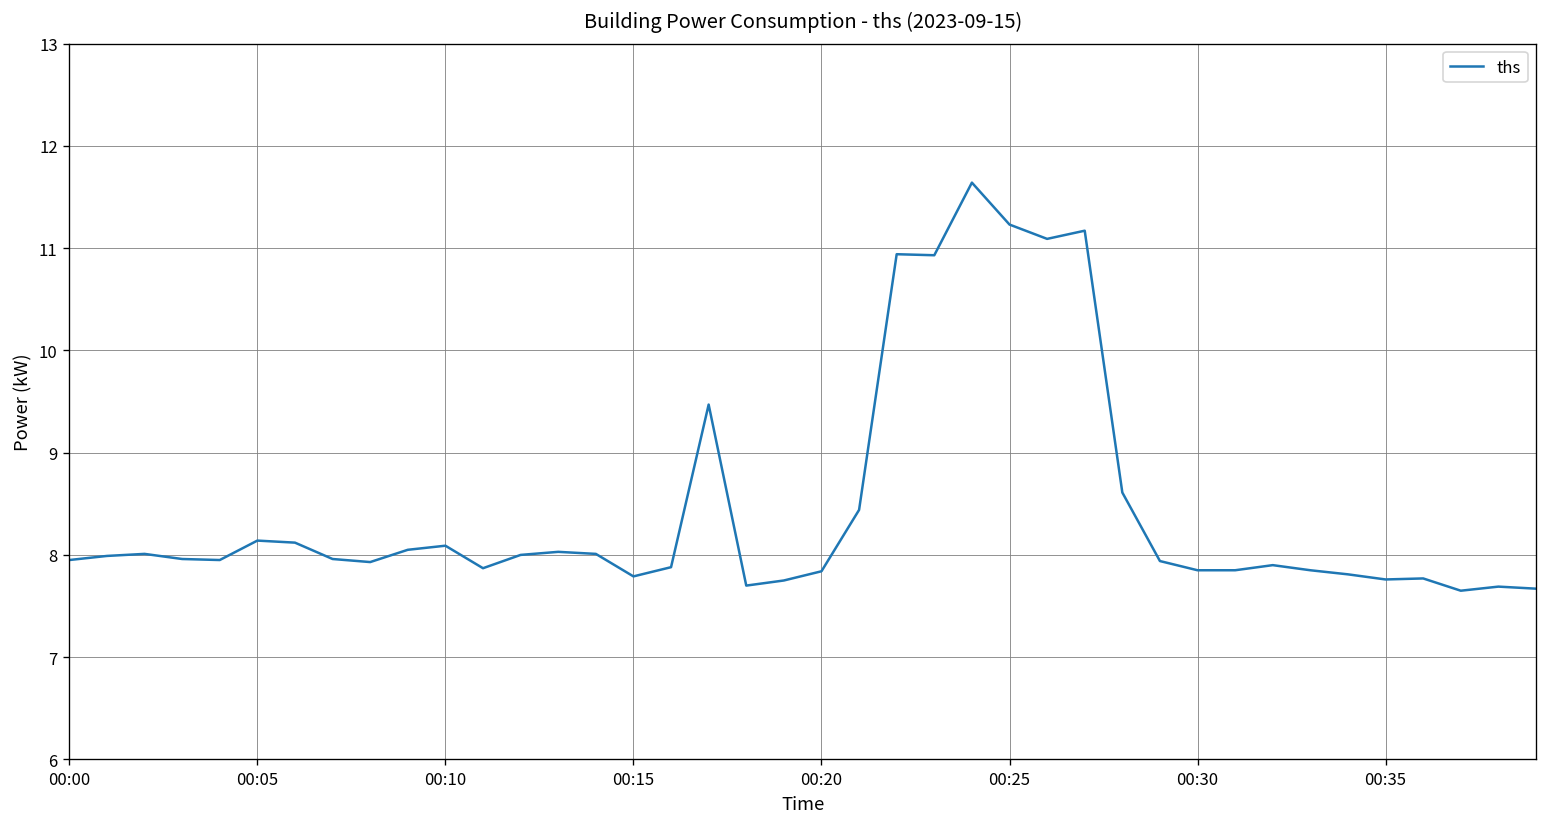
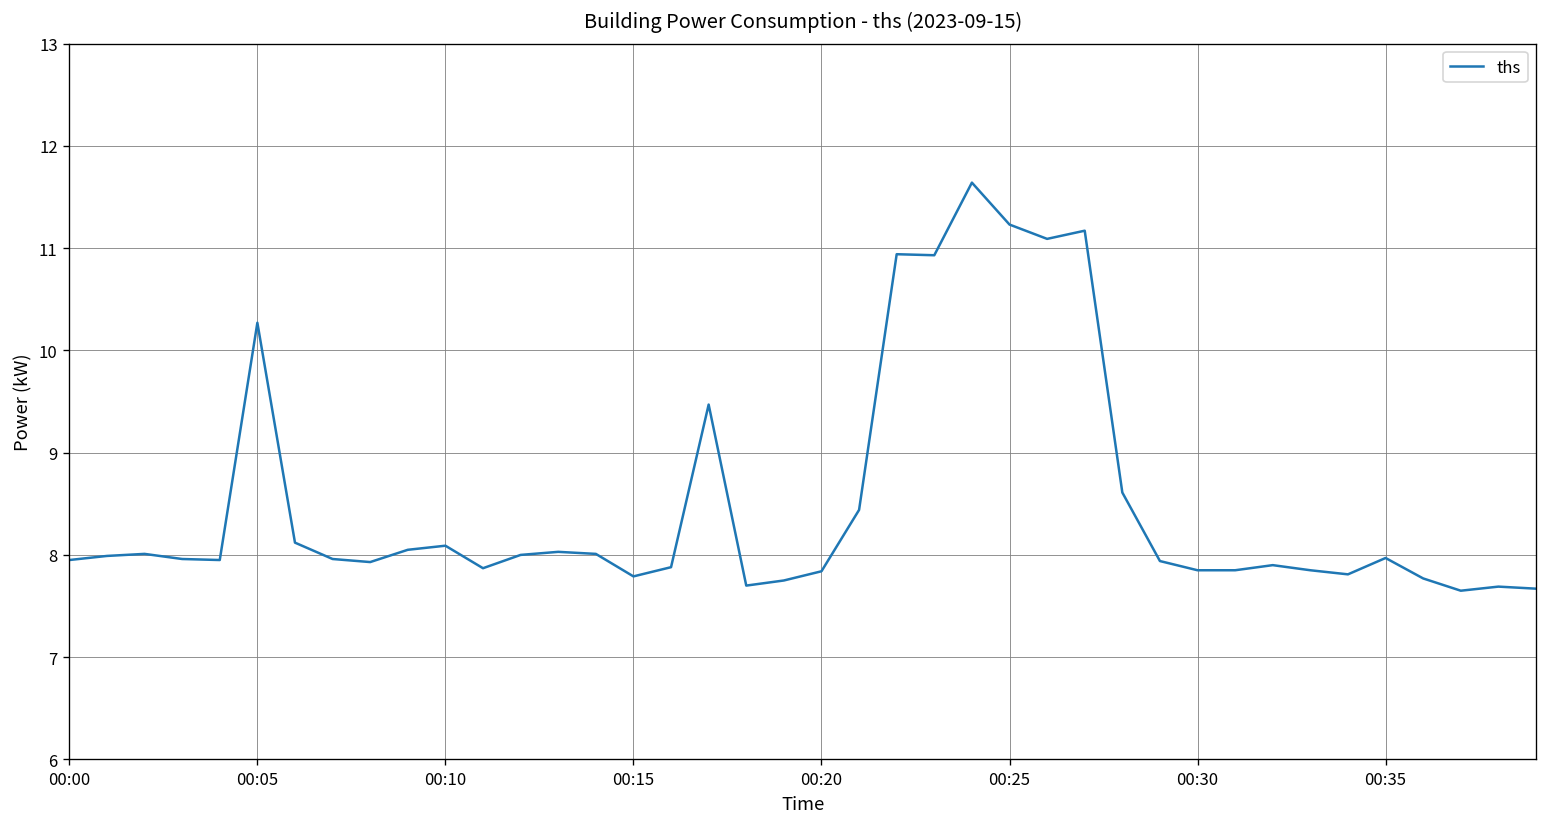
00:05: 8.1 -> 10.3
00:35: 7.8 -> 8.0
